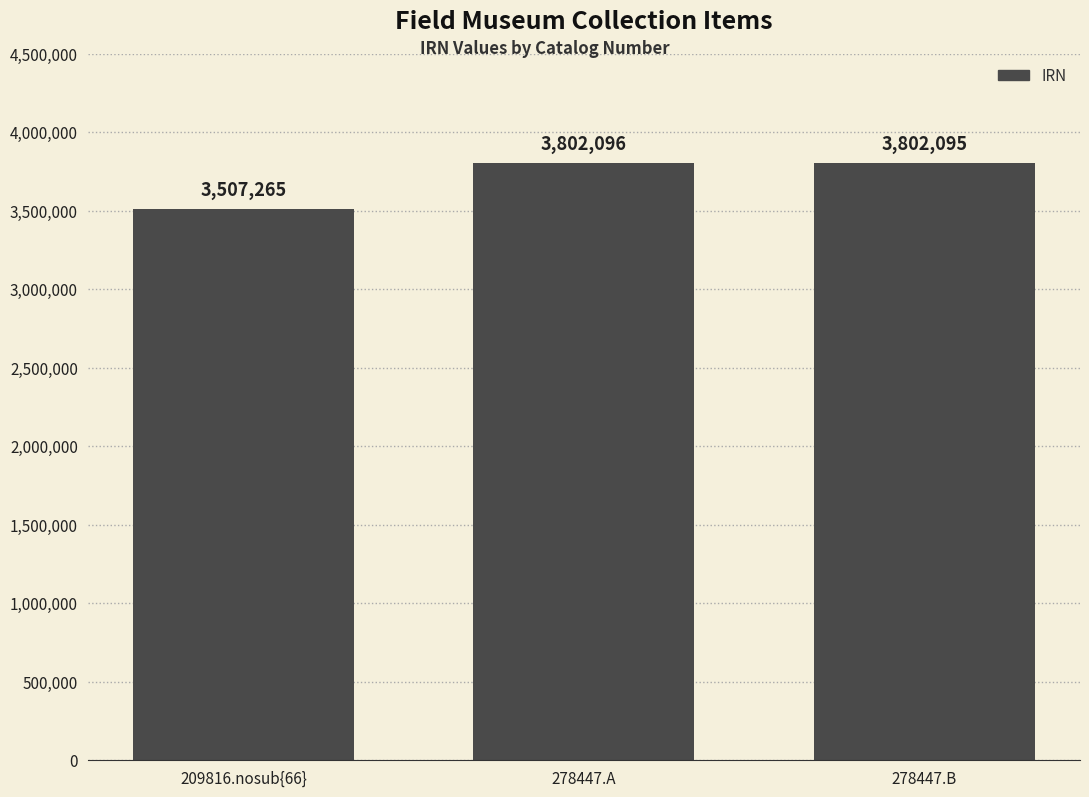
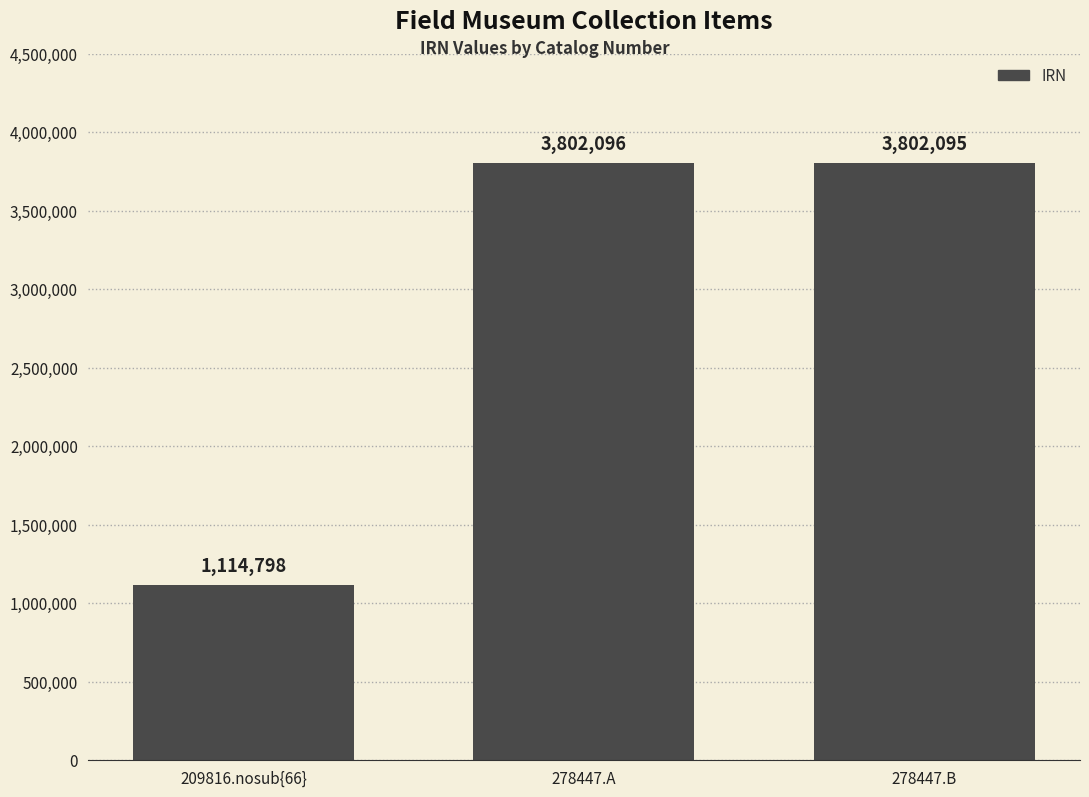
209816.nosub{66}: 3,507,265 -> 1,114,798
